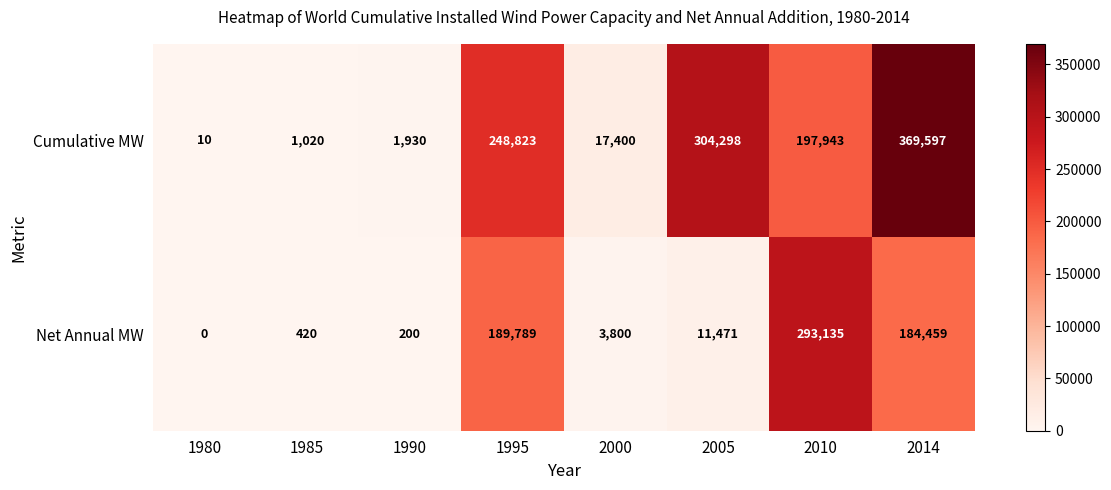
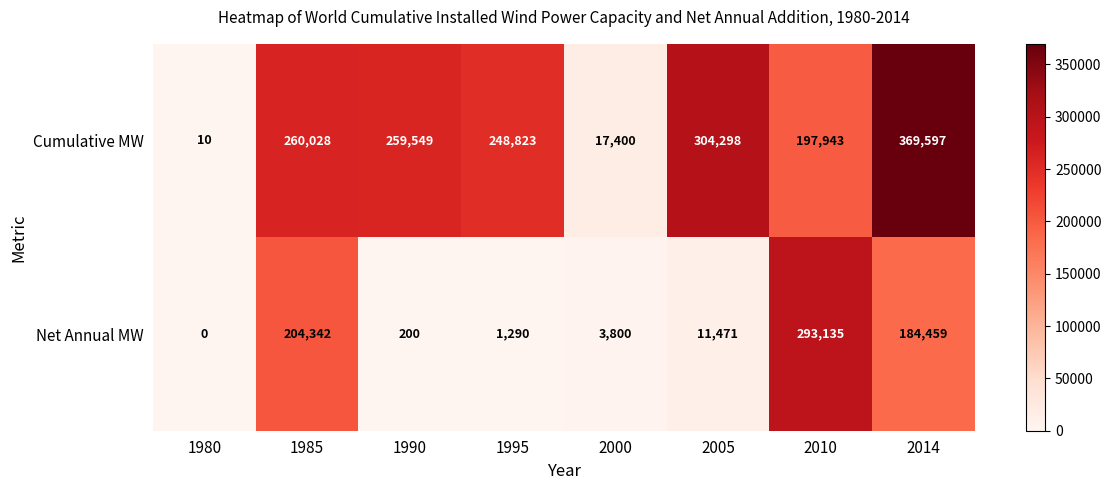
Cumulative MW, 1985: 1,020 -> 260,028
Cumulative MW, 1990: 1,930 -> 259,549
Net Annual MW, 1985: 420 -> 204,342
Net Annual MW, 1995: 189,789 -> 1,290
